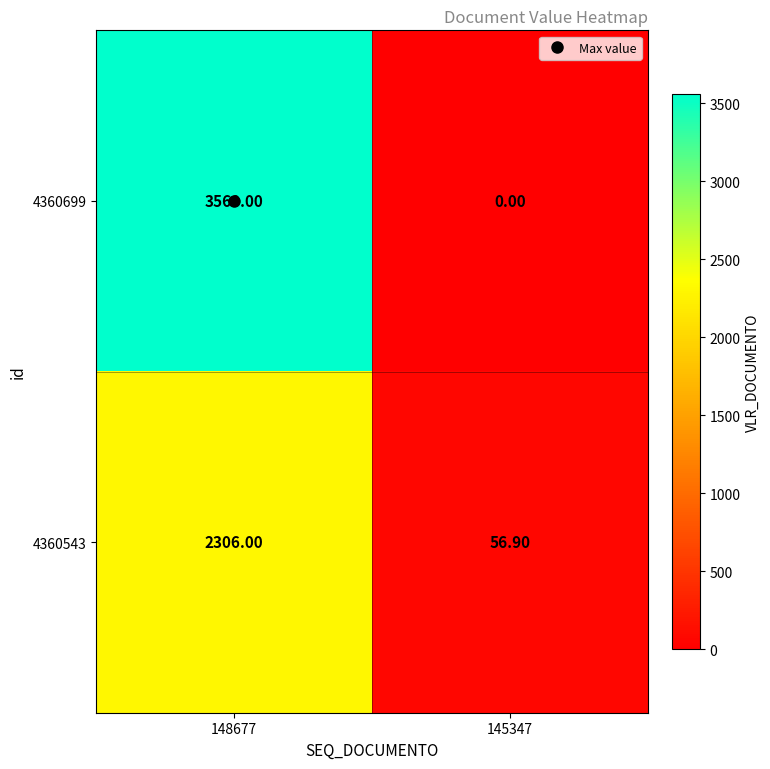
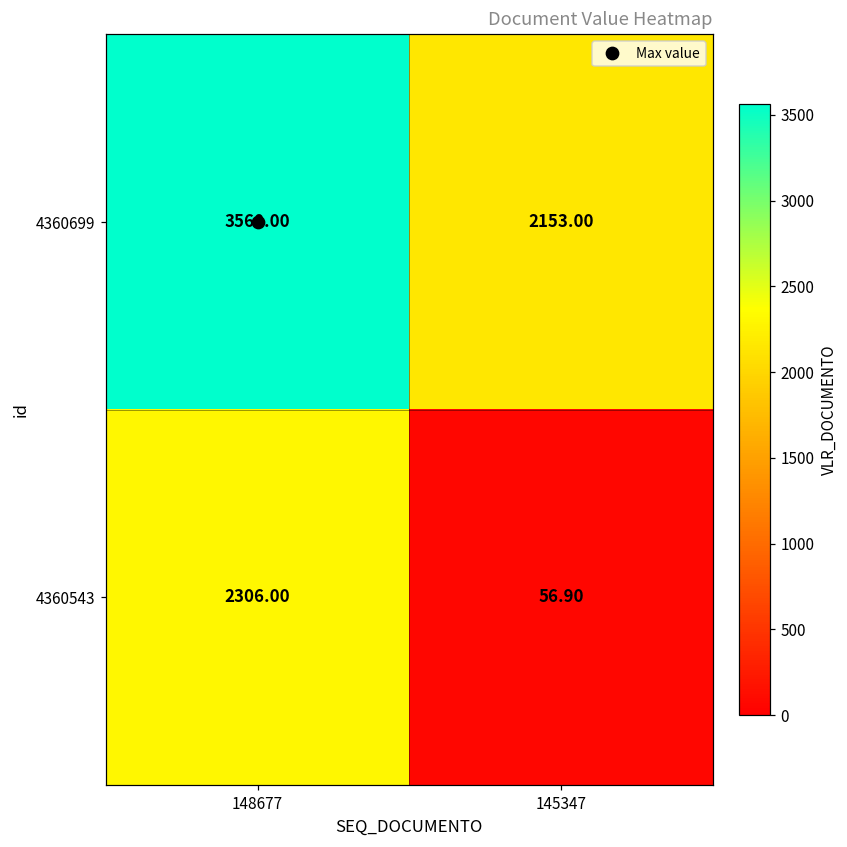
4360699, 145347: 0.00 -> 2153.00
